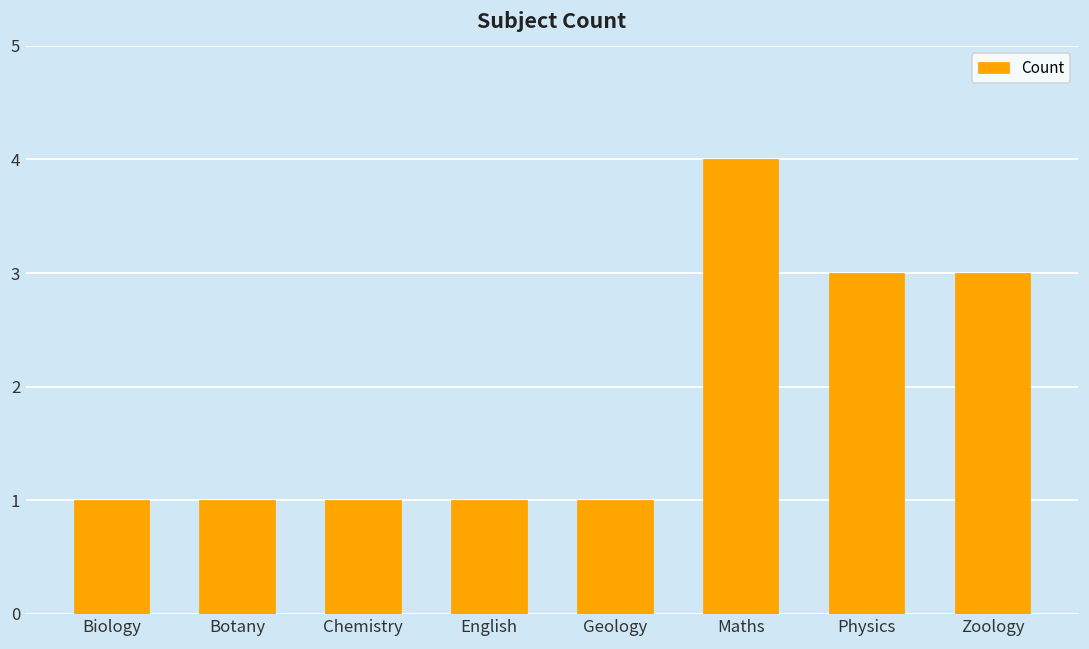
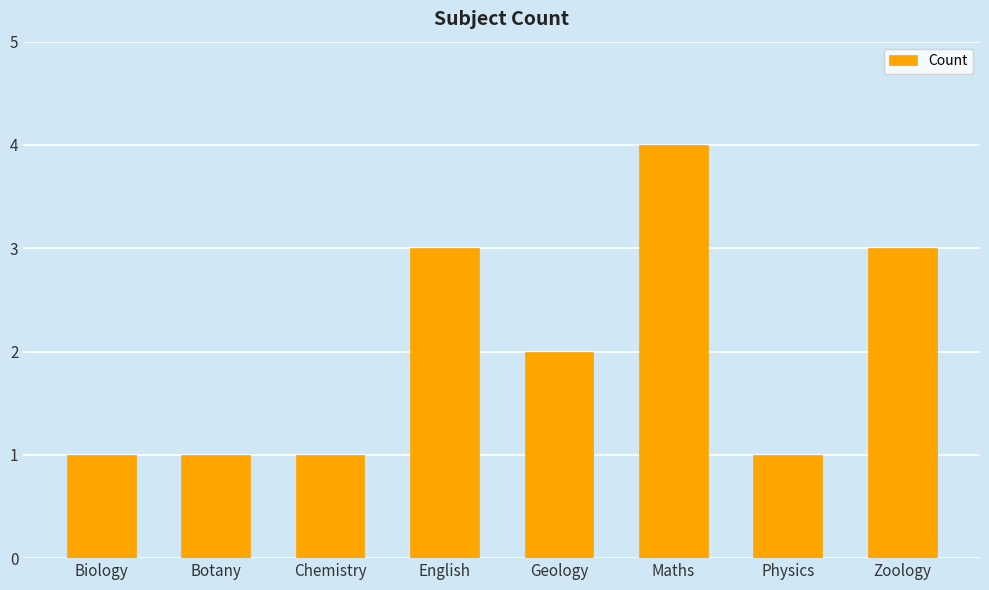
English: 1 -> 3
Geology: 1 -> 2
Physics: 3 -> 1
